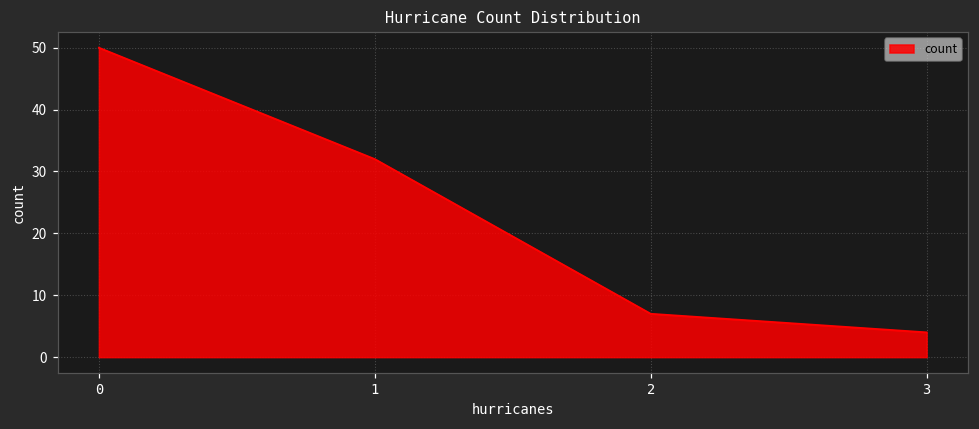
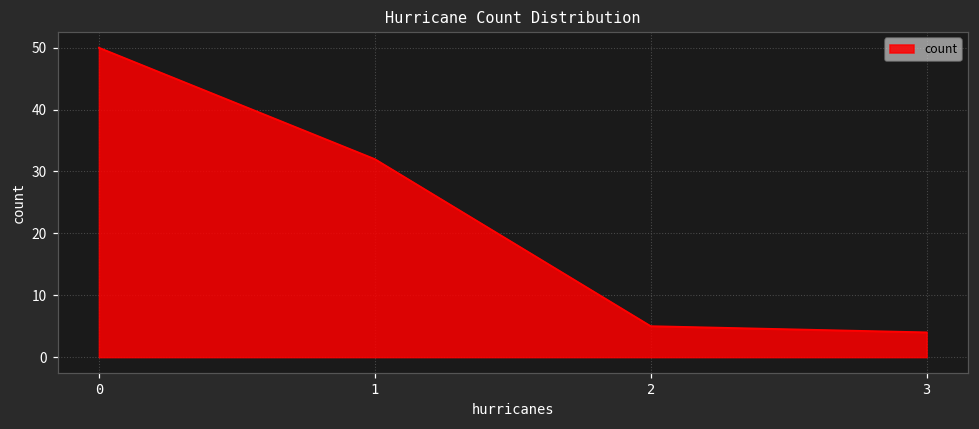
2: 7 -> 5
